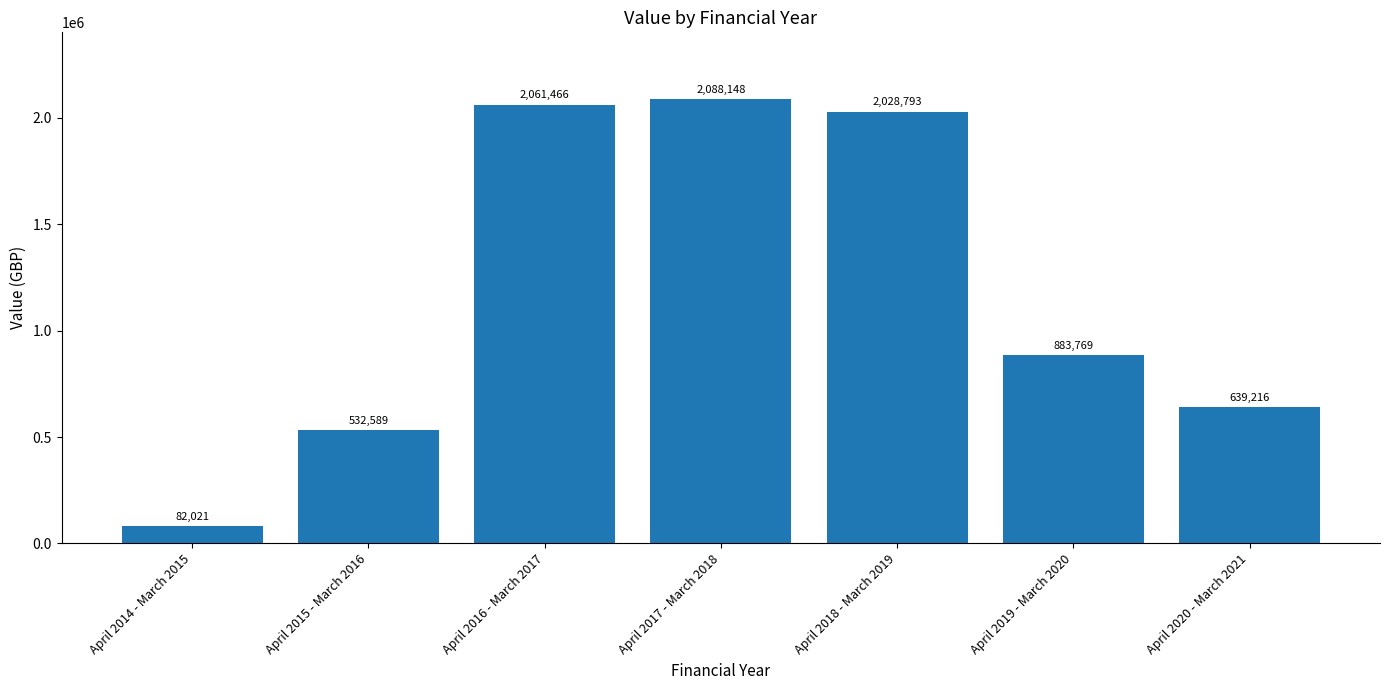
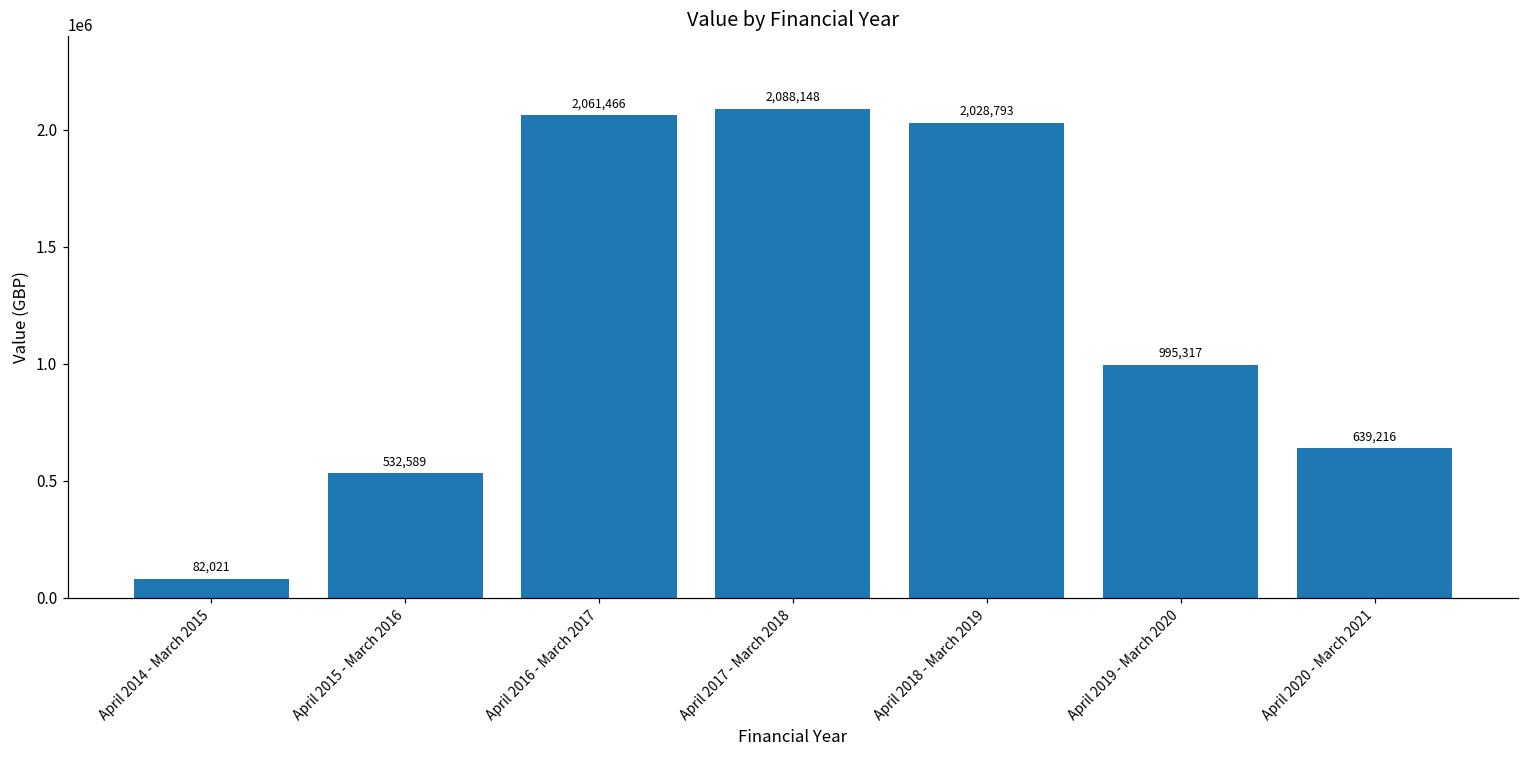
April 2019 - March 2020: 883,769 -> 995,317
